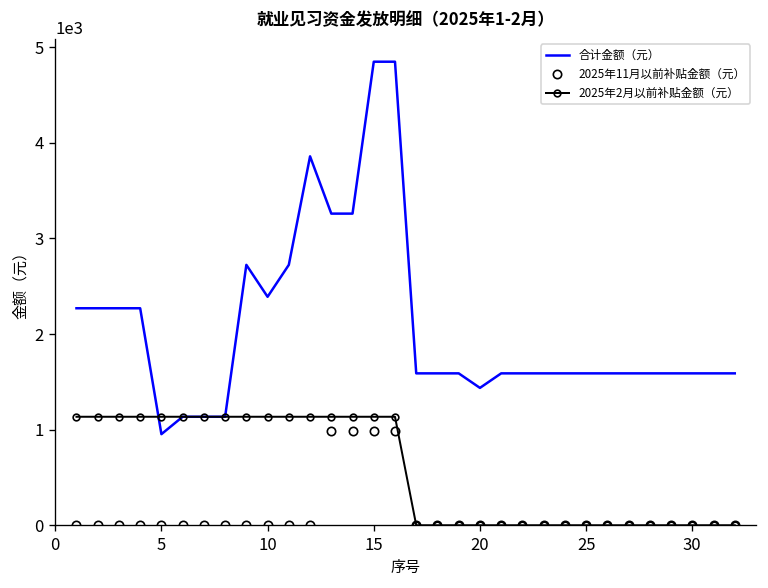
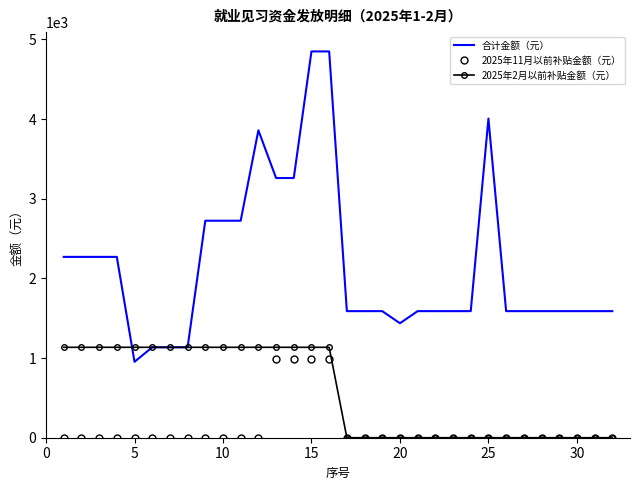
合计金额（元）, 10: 2400 -> 2700
合计金额（元）, 25: 1600 -> 4000
